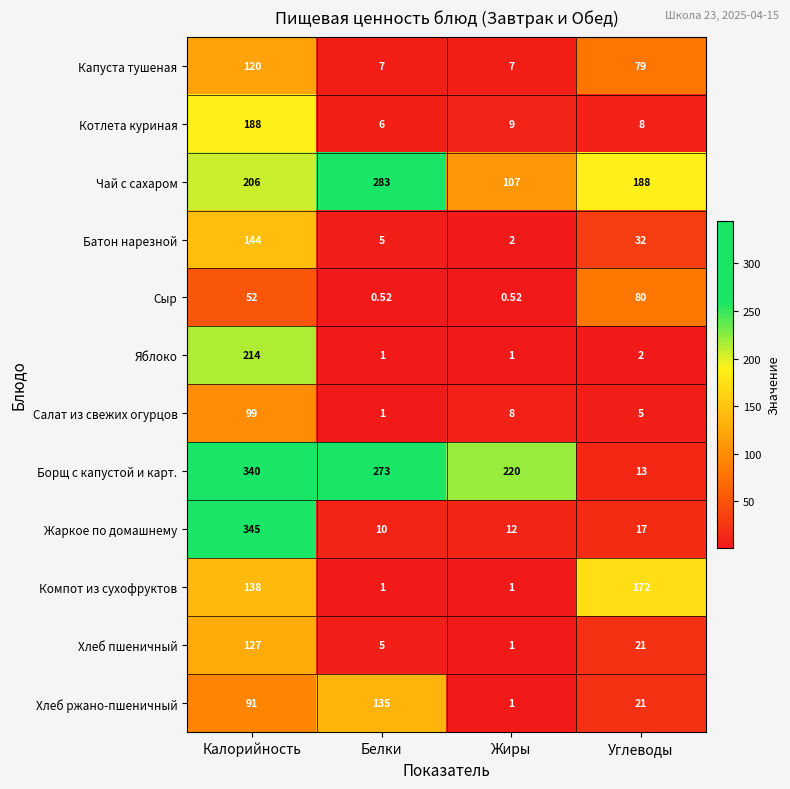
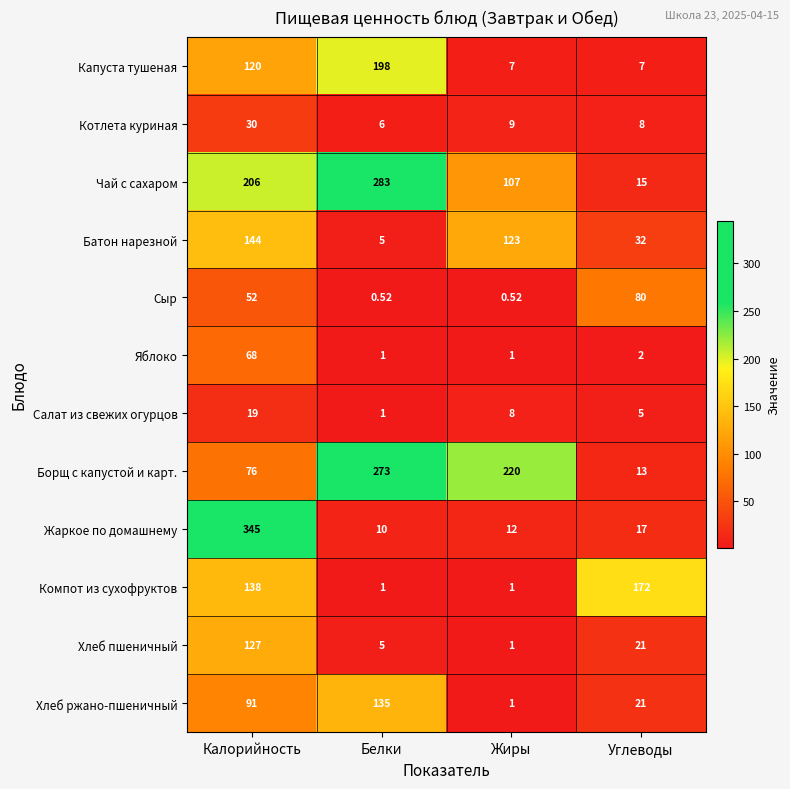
Капуста тушеная, Белки: 7 -> 198
Капуста тушеная, Углеводы: 79 -> 7
Котлета куриная, Калорийность: 188 -> 30
Чай с сахаром, Углеводы: 188 -> 15
Батон нарезной, Жиры: 2 -> 123
Яблоко, Калорийность: 214 -> 68
Салат из свежих огурцов, Калорийность: 99 -> 19
Борщ с капустой и карт., Калорийность: 340 -> 76
